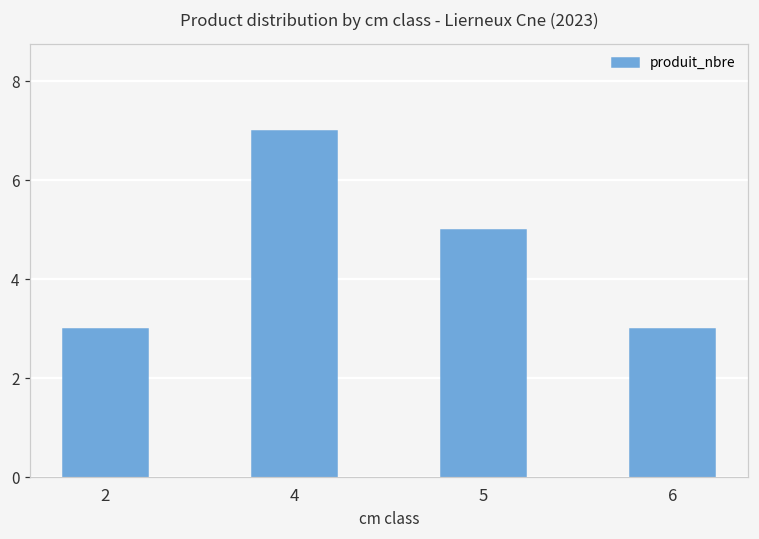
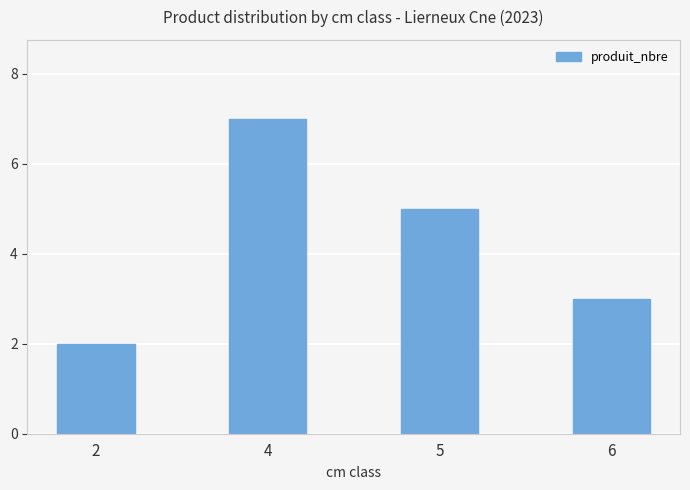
2: 3 -> 2
